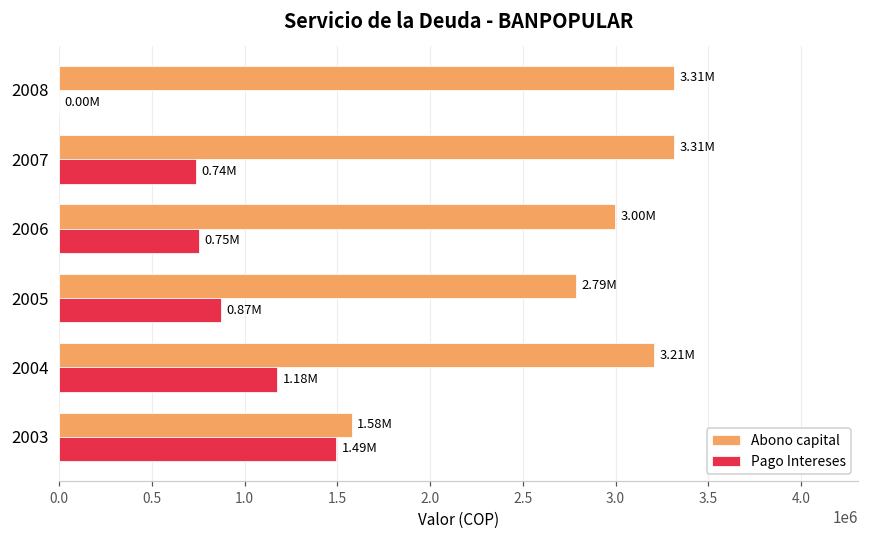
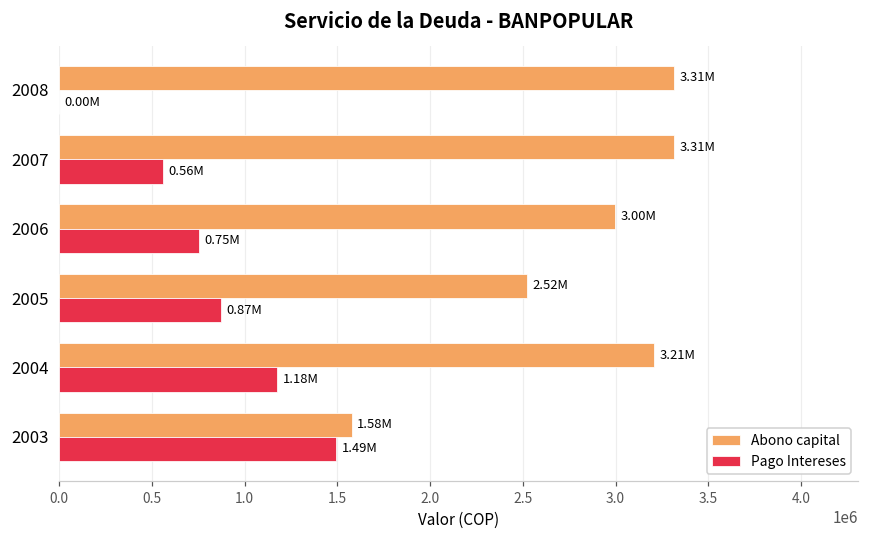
Pago Intereses, 2007: 0.74M -> 0.56M
Abono capital, 2005: 2.79M -> 2.52M
